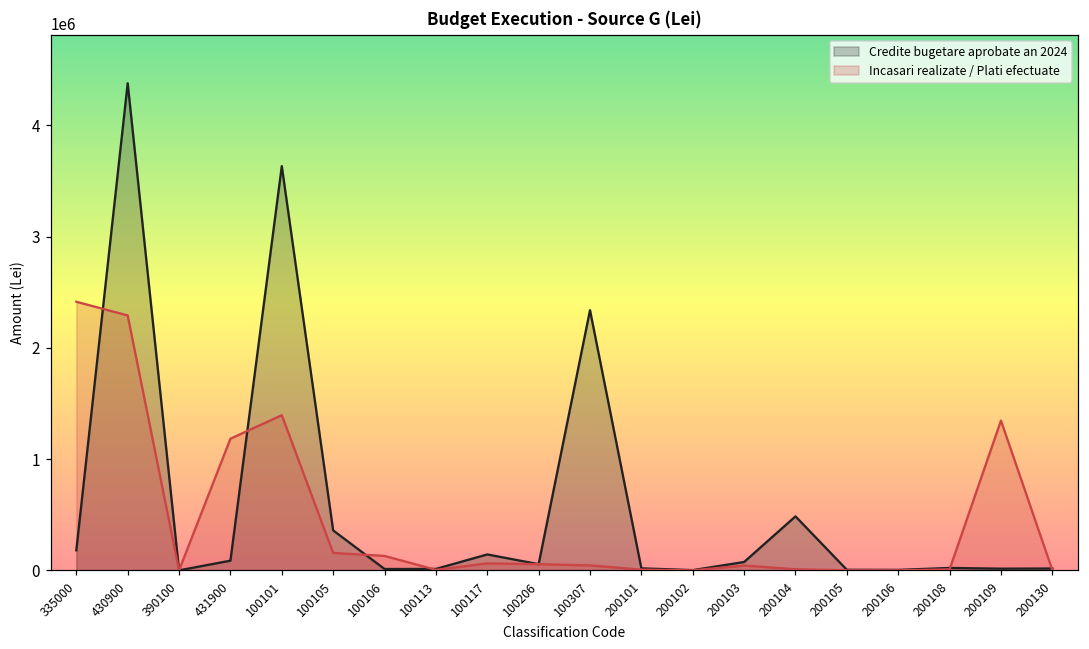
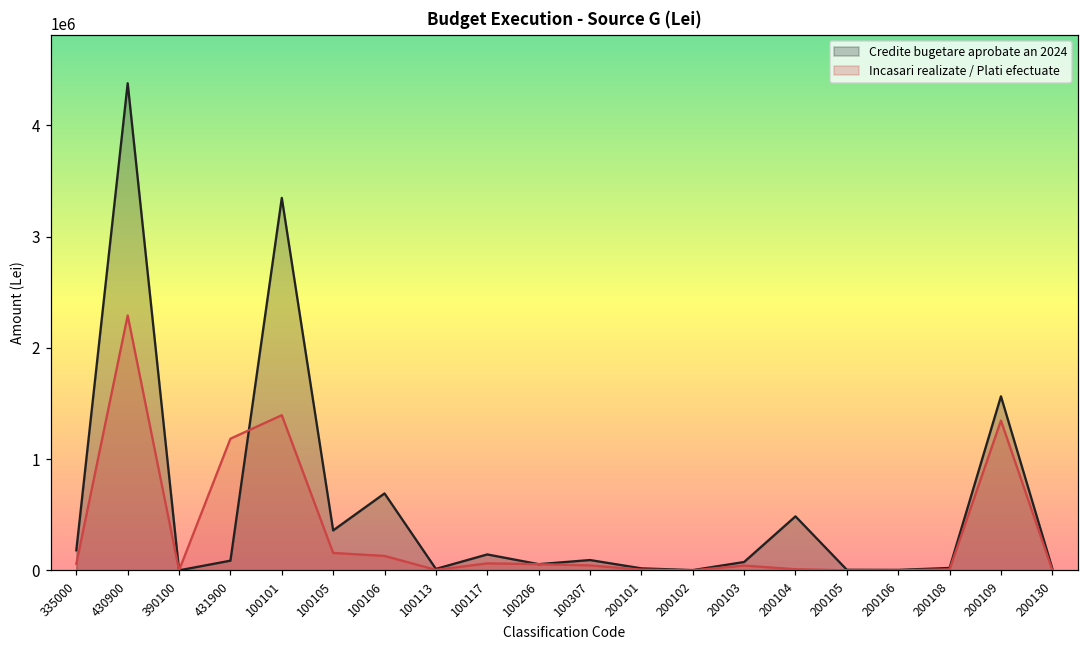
Incasari realizate / Plati efectuate, 335000: 2410000 -> 60000
Credite bugetare aprobate an 2024, 100101: 3630000 -> 3350000
Credite bugetare aprobate an 2024, 100106: 10000 -> 690000
Credite bugetare aprobate an 2024, 100307: 2340000 -> 90000
Credite bugetare aprobate an 2024, 200109: 20000 -> 1560000
